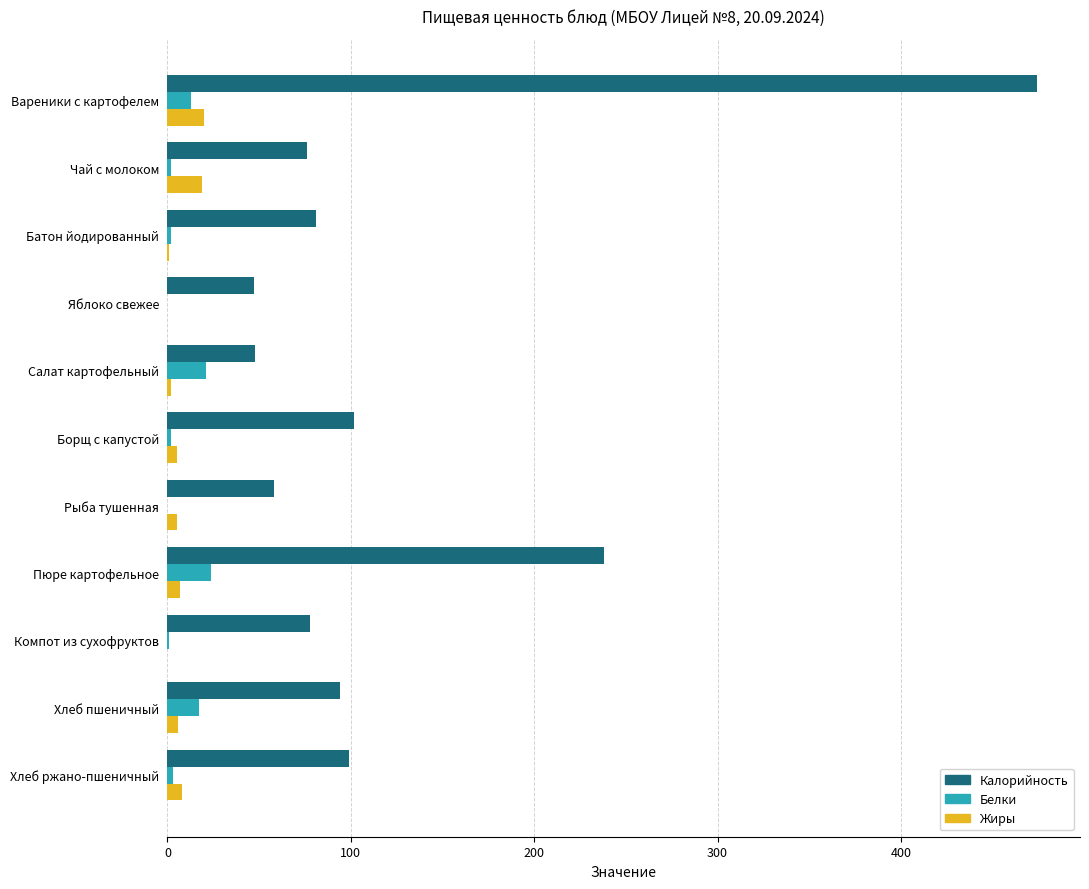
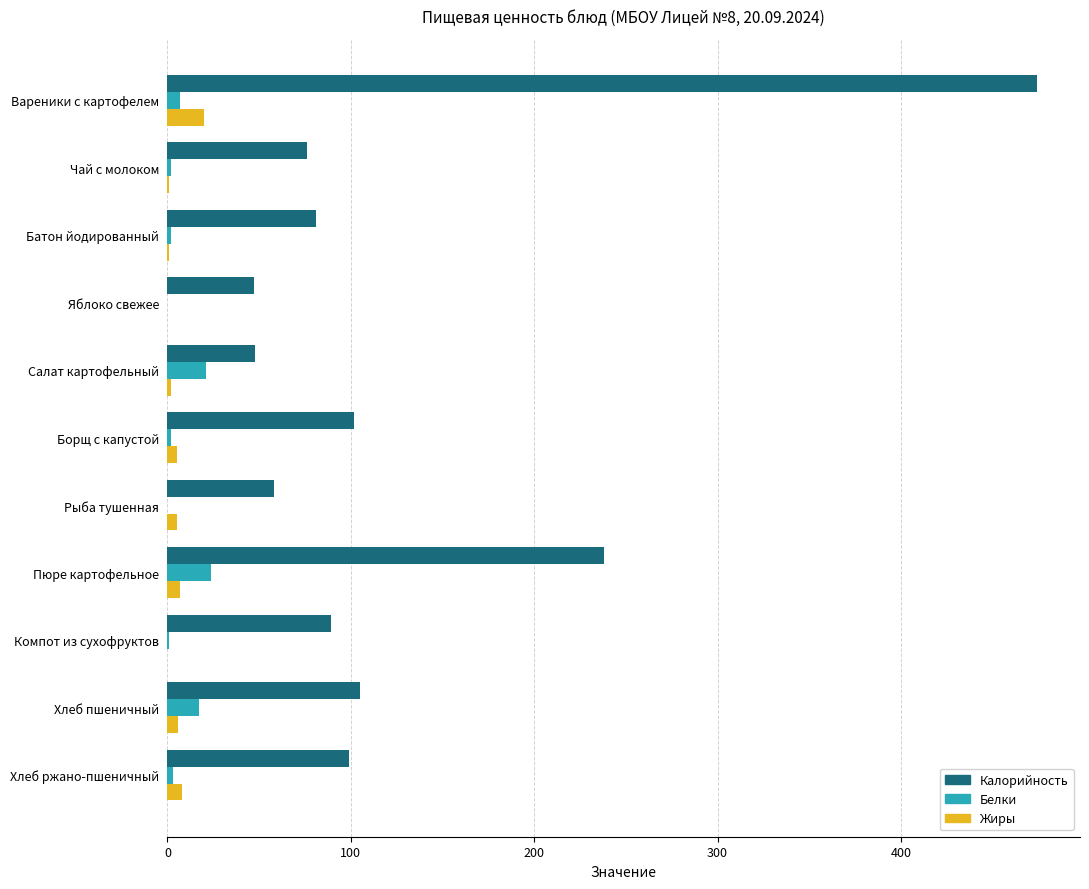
Белки, Вареники с картофелем: 13 -> 7
Жиры, Чай с молоком: 19 -> 1
Калорийность, Компот из сухофруктов: 78 -> 89
Калорийность, Хлеб пшеничный: 94 -> 105
